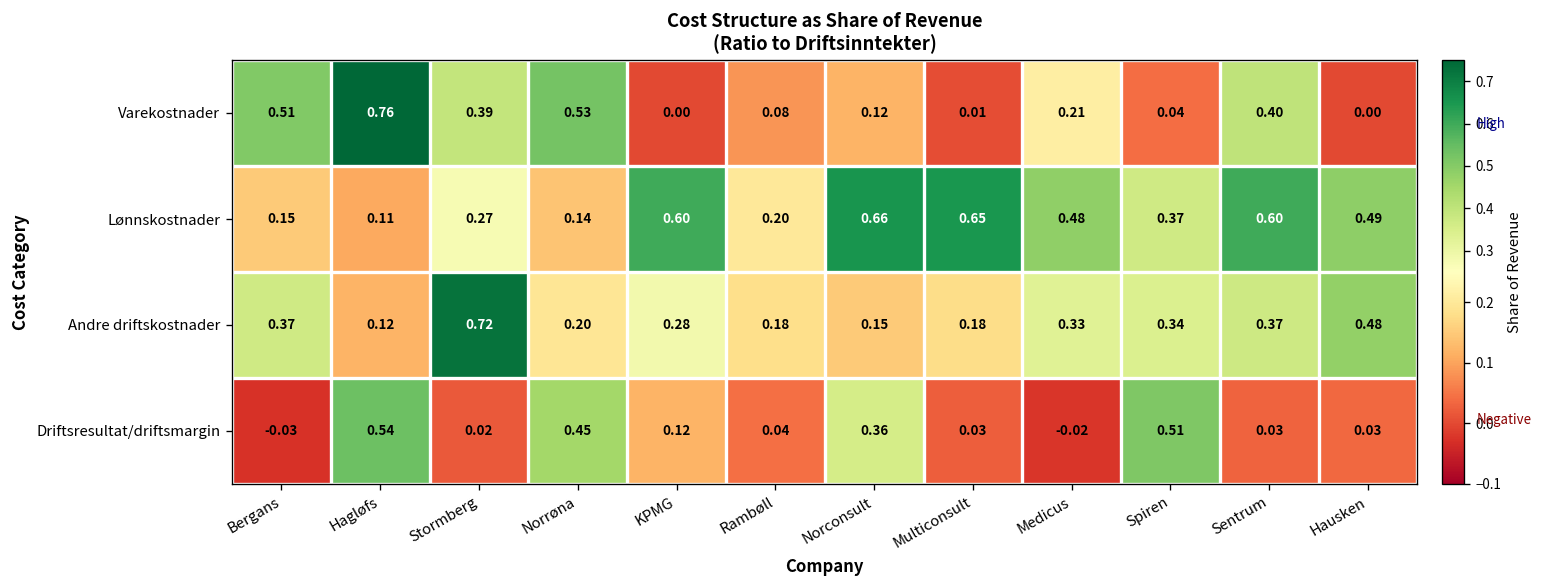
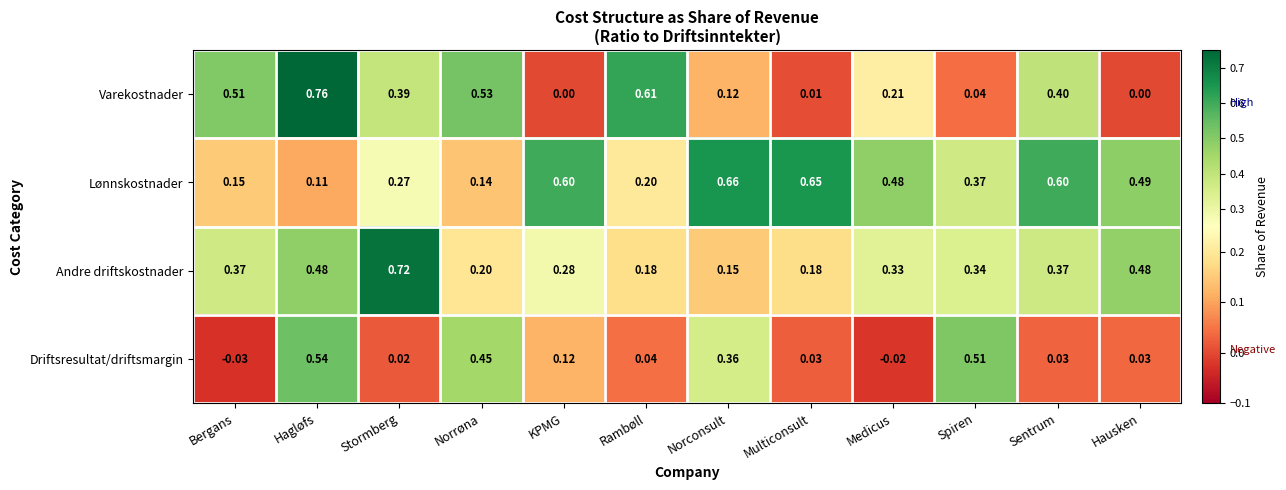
Varekostnader, Rambøll: 0.08 -> 0.61
Andre driftskostnader, Hagløfs: 0.12 -> 0.48
